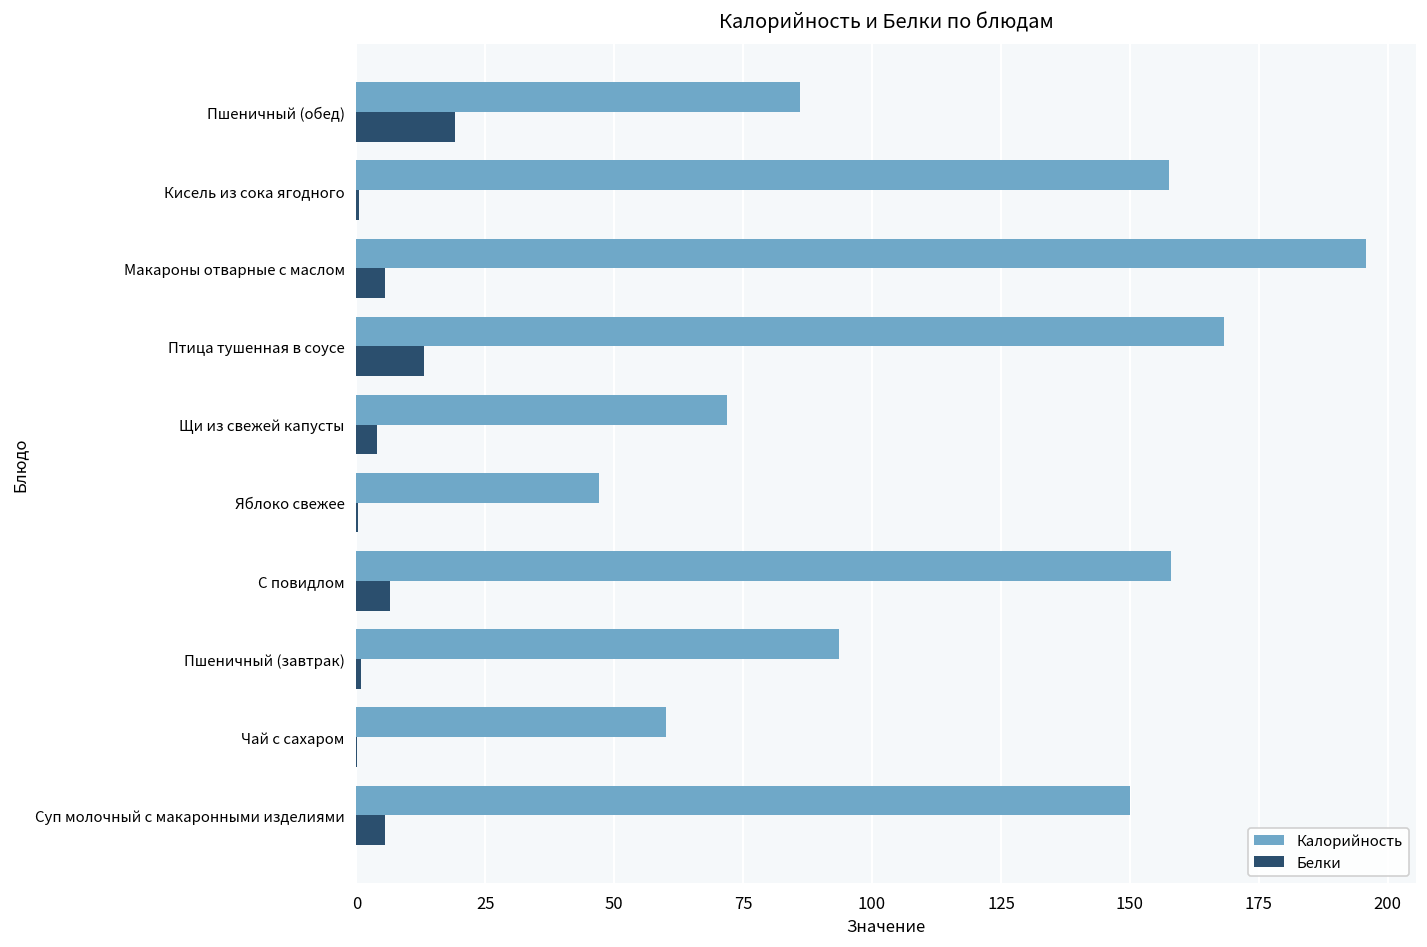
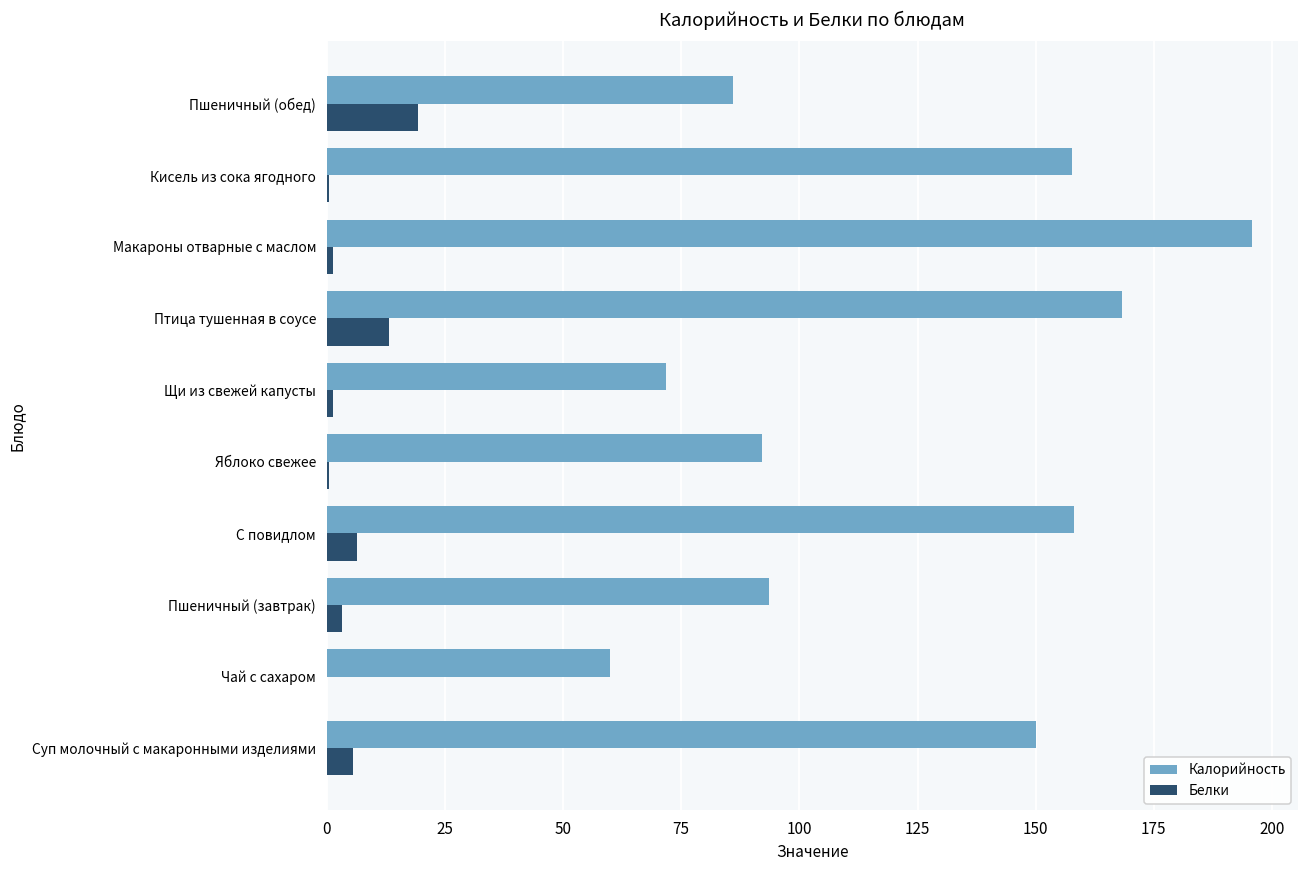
Белки, Макароны отварные с маслом: 5 -> 1
Белки, Щи из свежей капусты: 4 -> 1
Калорийность, Яблоко свежее: 47 -> 92
Белки, Пшеничный (завтрак): 1 -> 3
